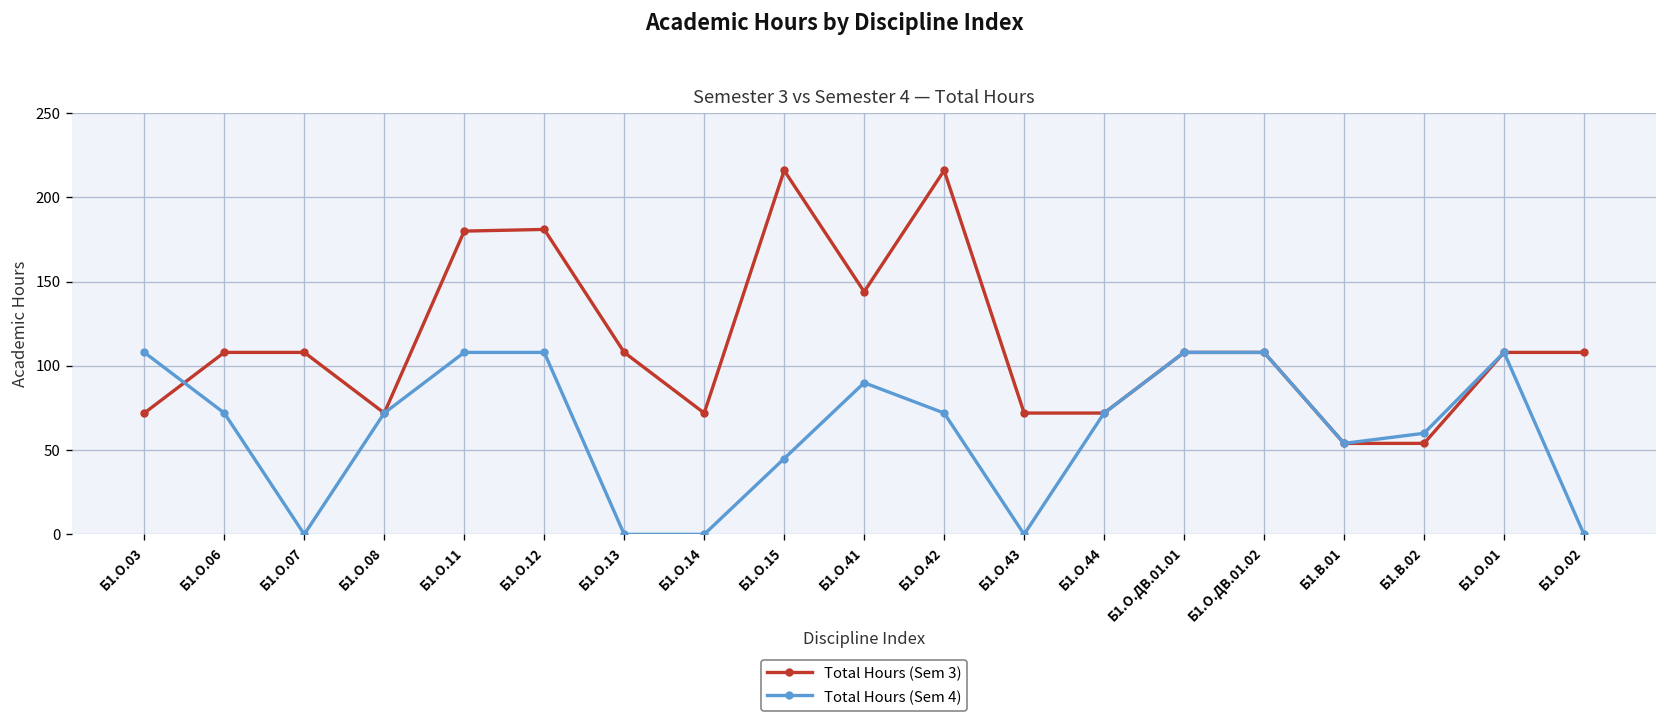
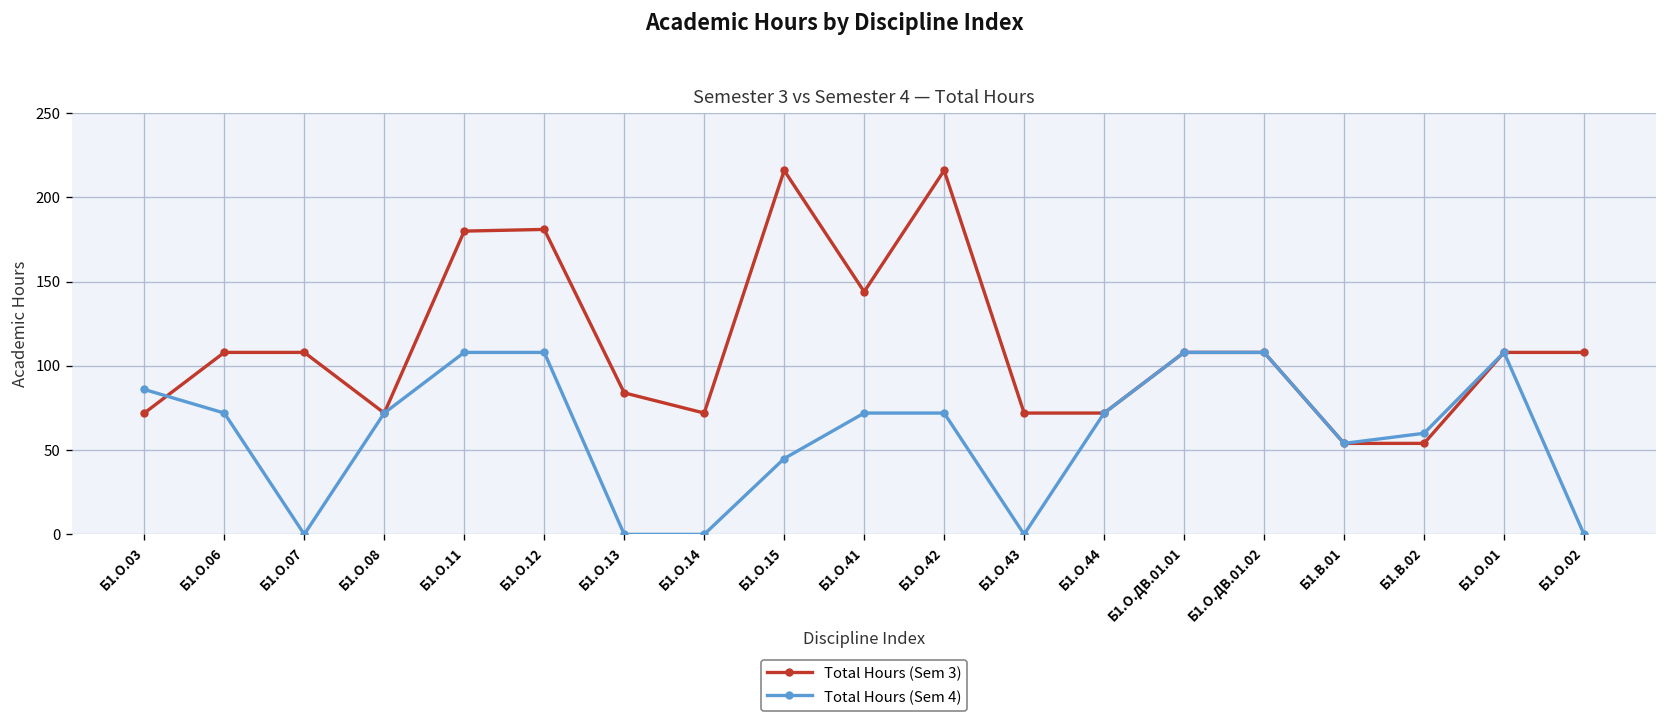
Total Hours (Sem 4), Б1.О.03: 108 -> 86
Total Hours (Sem 3), Б1.О.13: 108 -> 84
Total Hours (Sem 4), Б1.О.41: 90 -> 72
